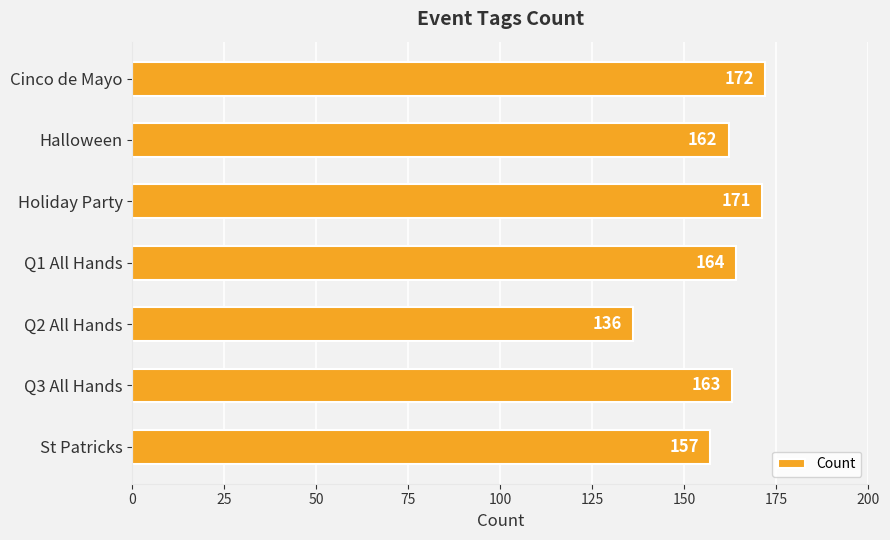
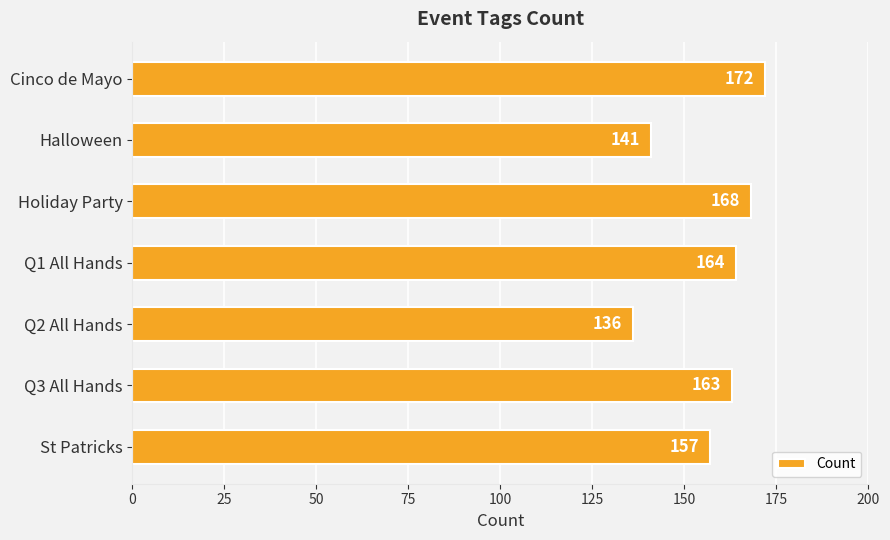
Halloween: 162 -> 141
Holiday Party: 171 -> 168
